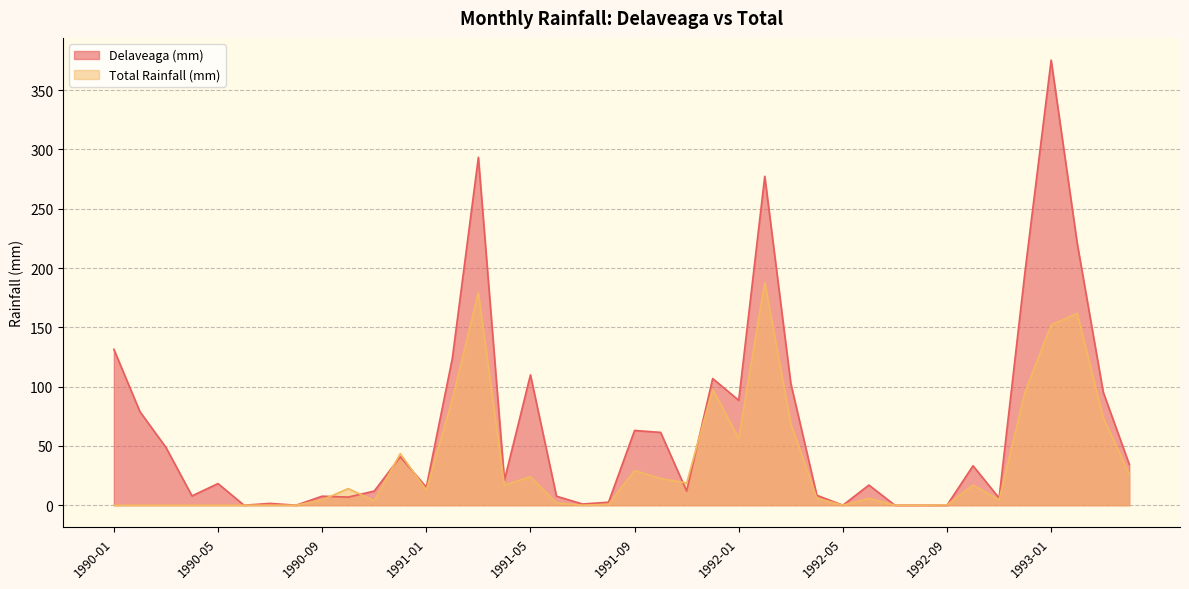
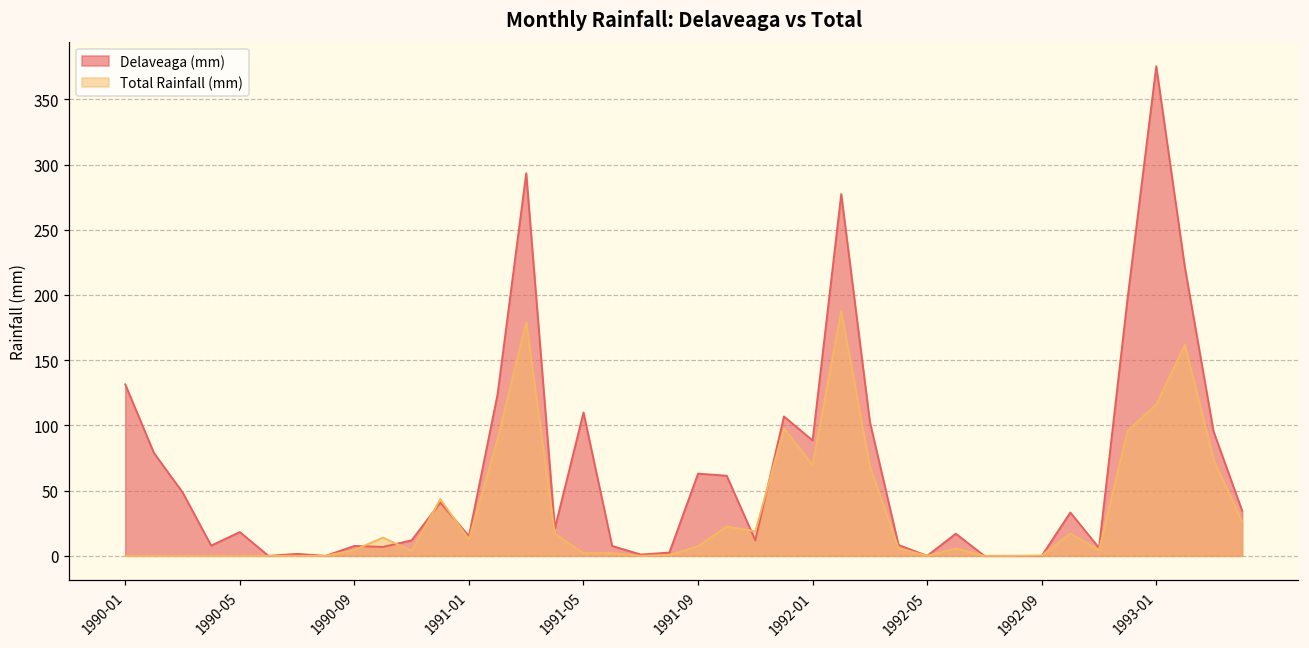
Total Rainfall (mm), 1991-05: 24 -> 2
Total Rainfall (mm), 1991-09: 29 -> 7
Total Rainfall (mm), 1992-01: 56 -> 70
Total Rainfall (mm), 1993-01: 152 -> 116
